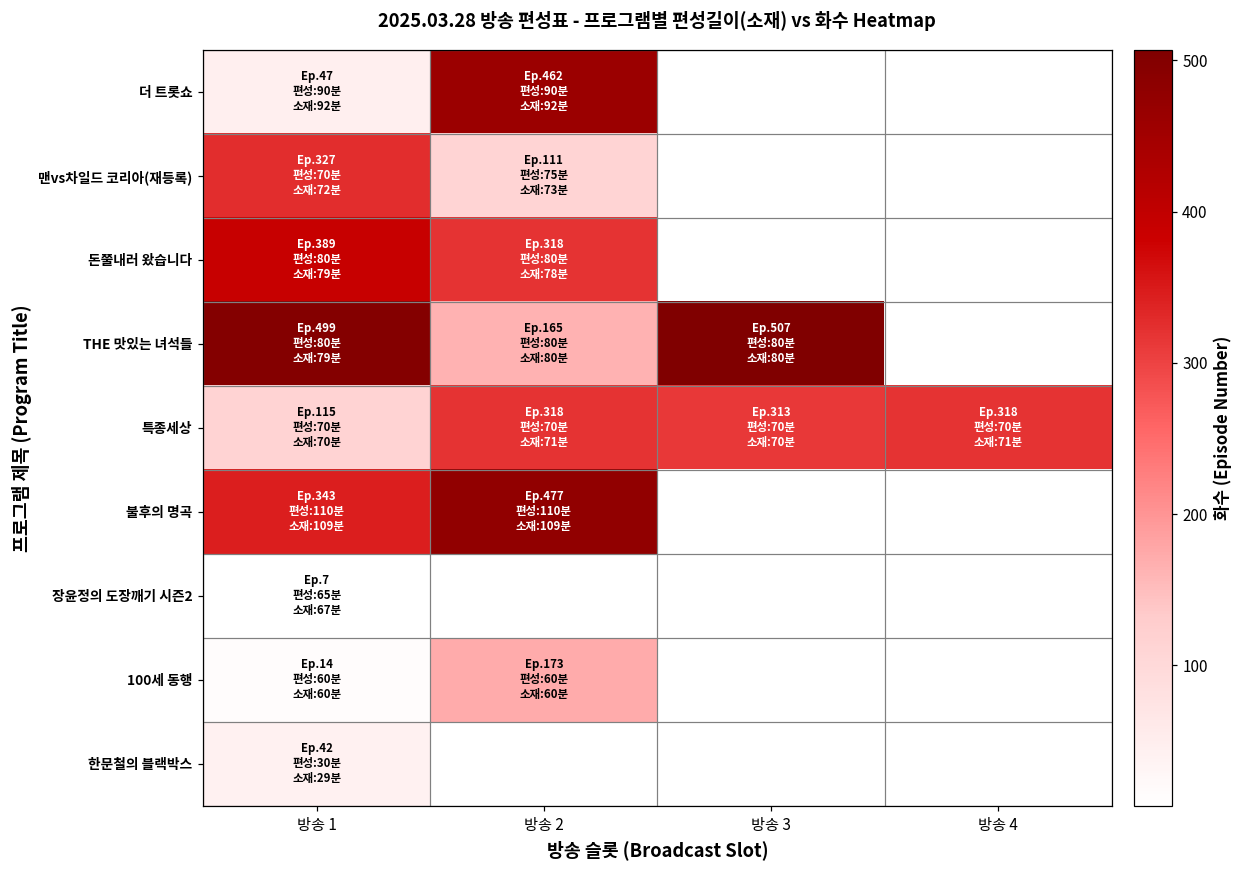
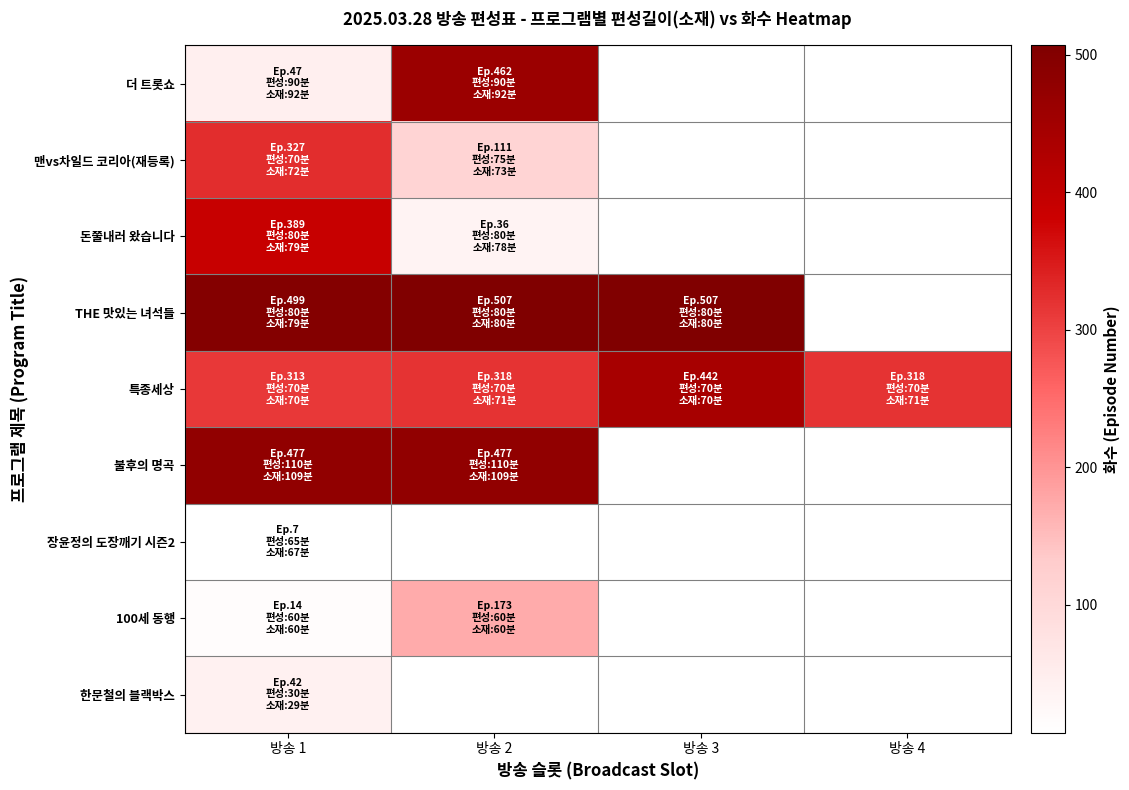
돈쭐내러 왔습니다, 방송 2: 318 -> 36
THE 맛있는 녀석들, 방송 2: 165 -> 507
특종세상, 방송 1: 115 -> 313
특종세상, 방송 3: 313 -> 442
불후의 명곡, 방송 1: 343 -> 477
